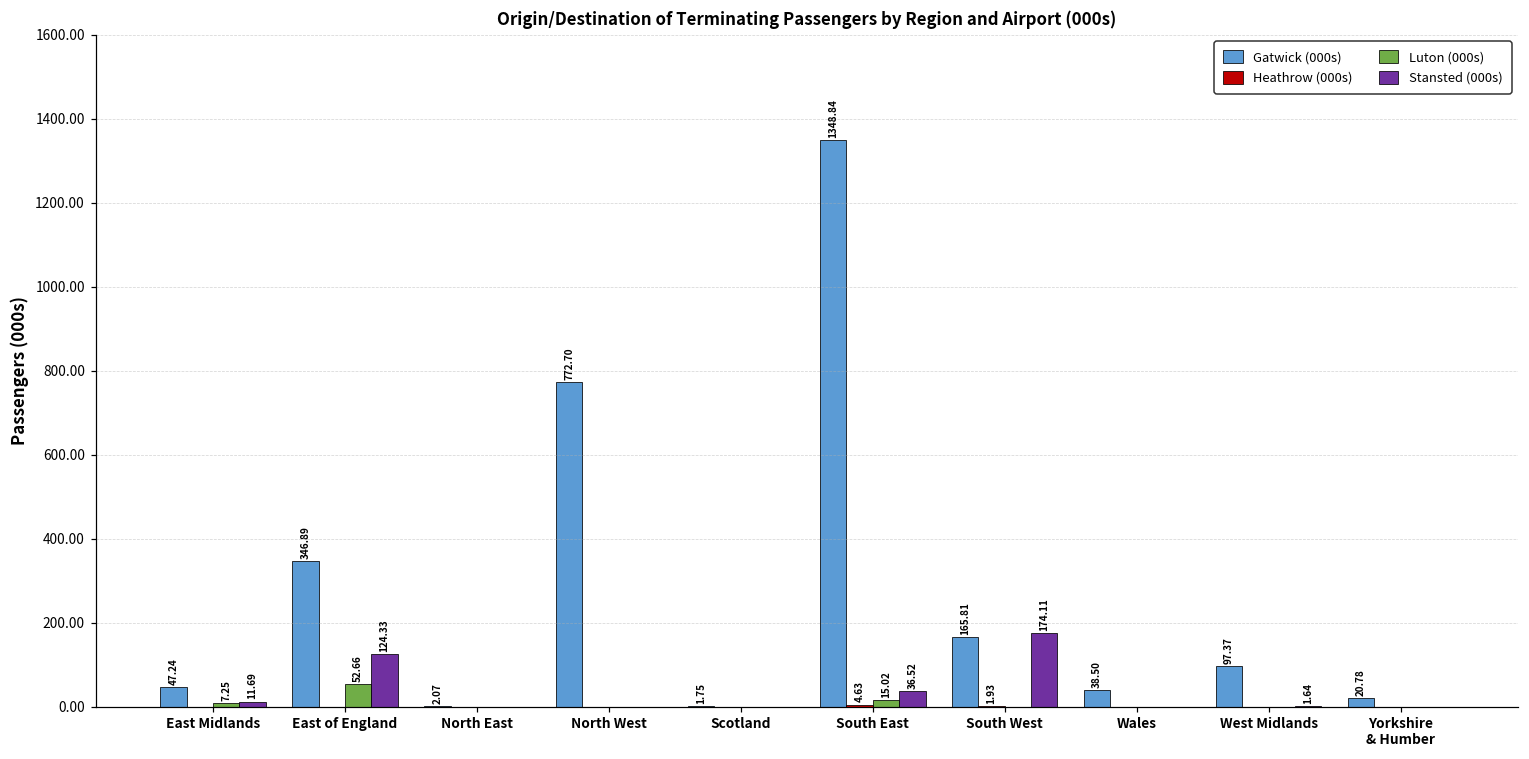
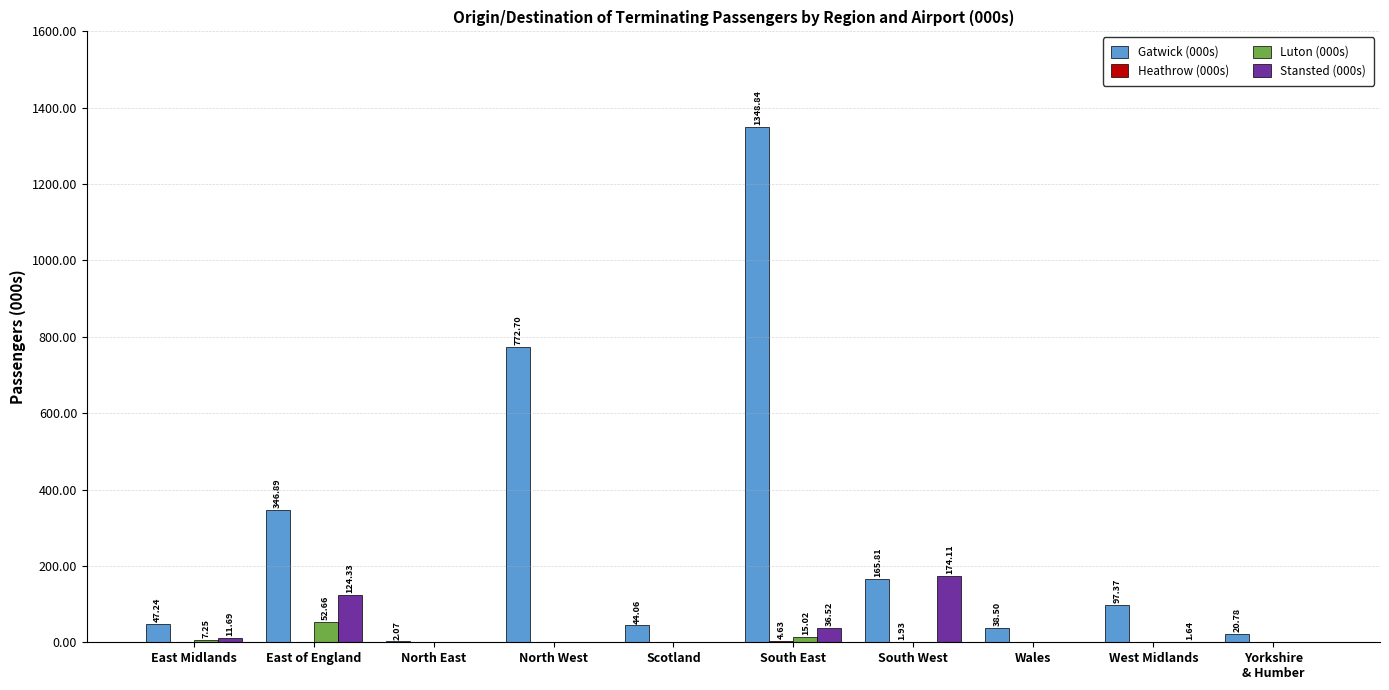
Gatwick (000s), Scotland: 1.75 -> 44.06
